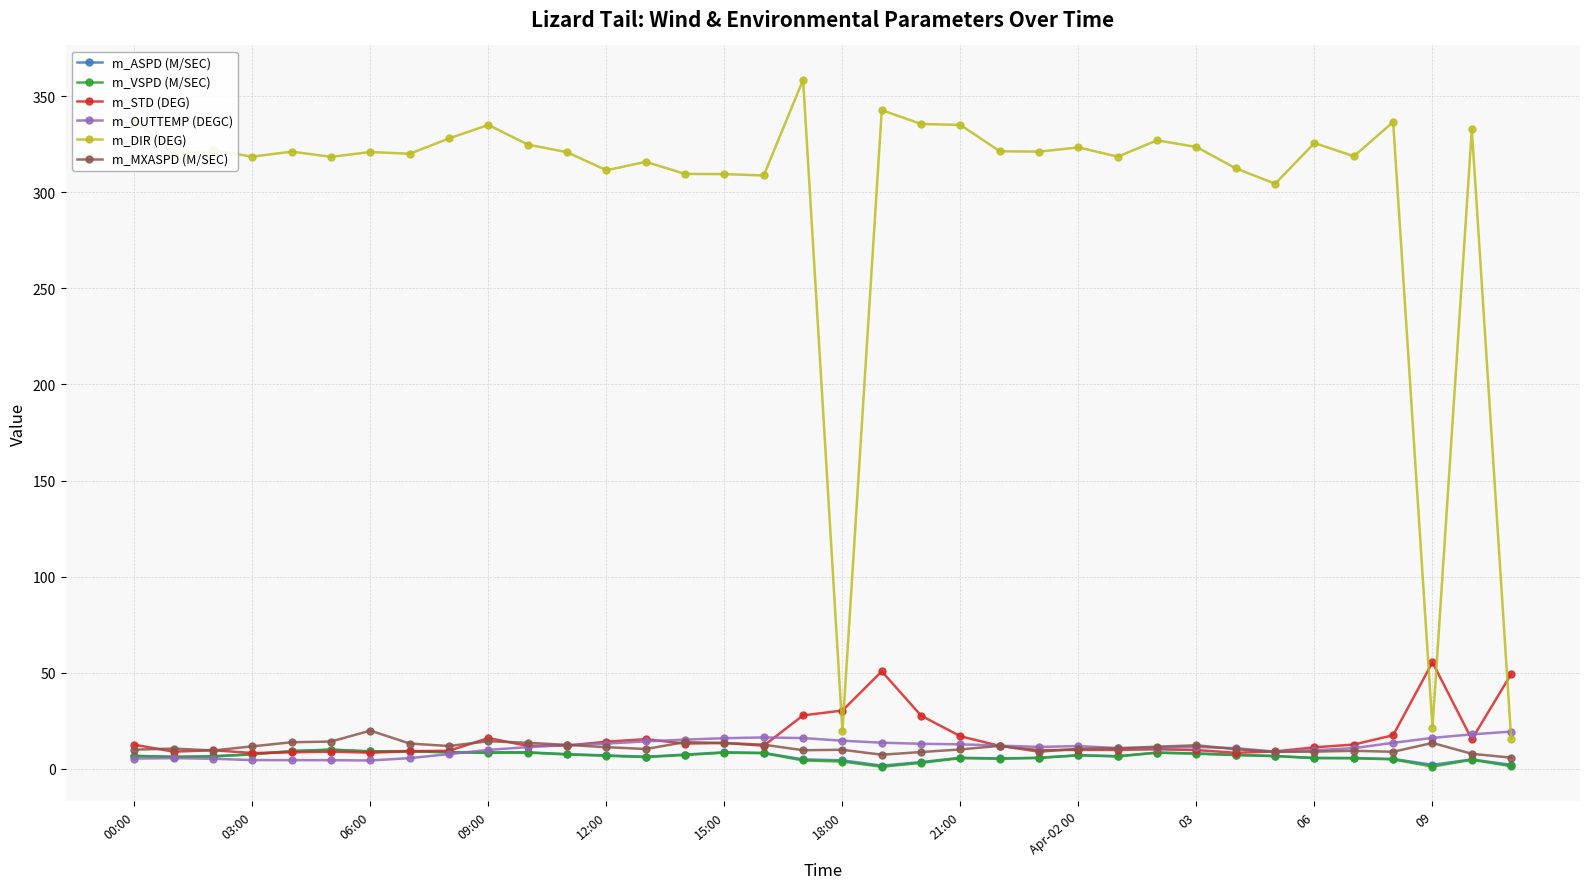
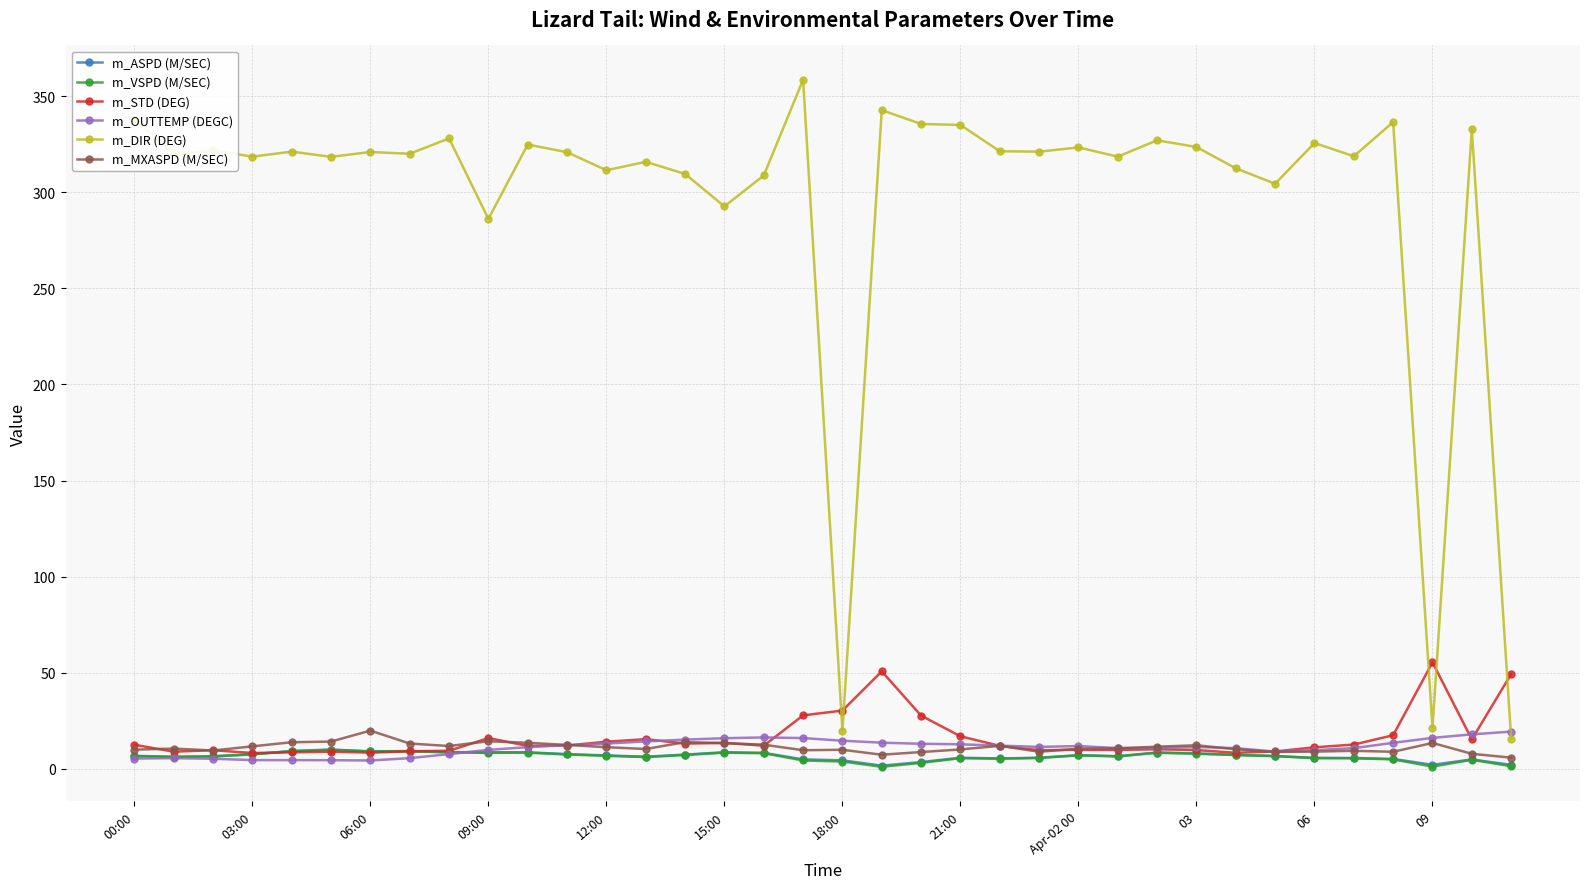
m_DIR (DEG), 09:00: 335 -> 286
m_DIR (DEG), 15:00: 310 -> 293
